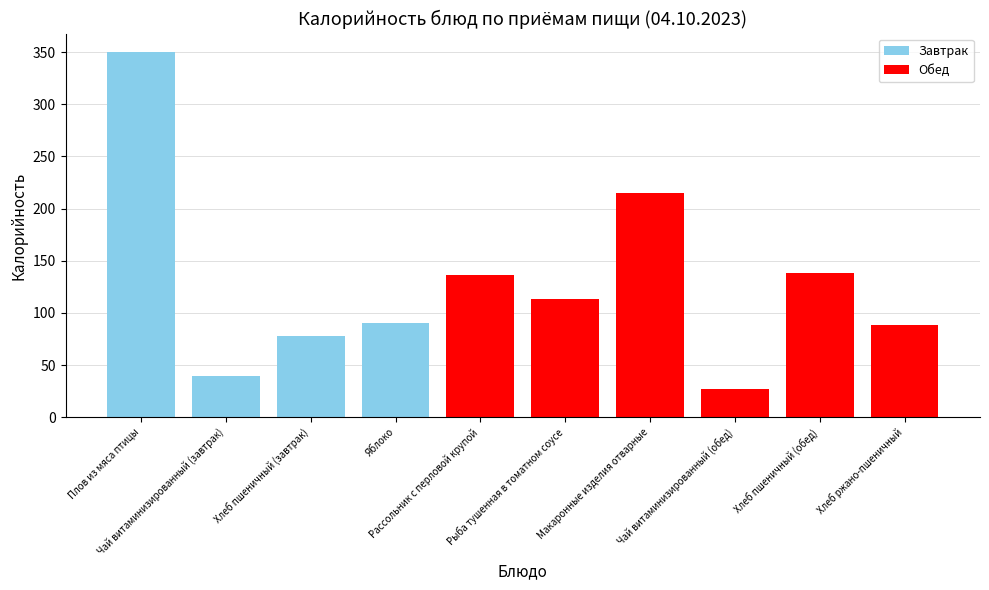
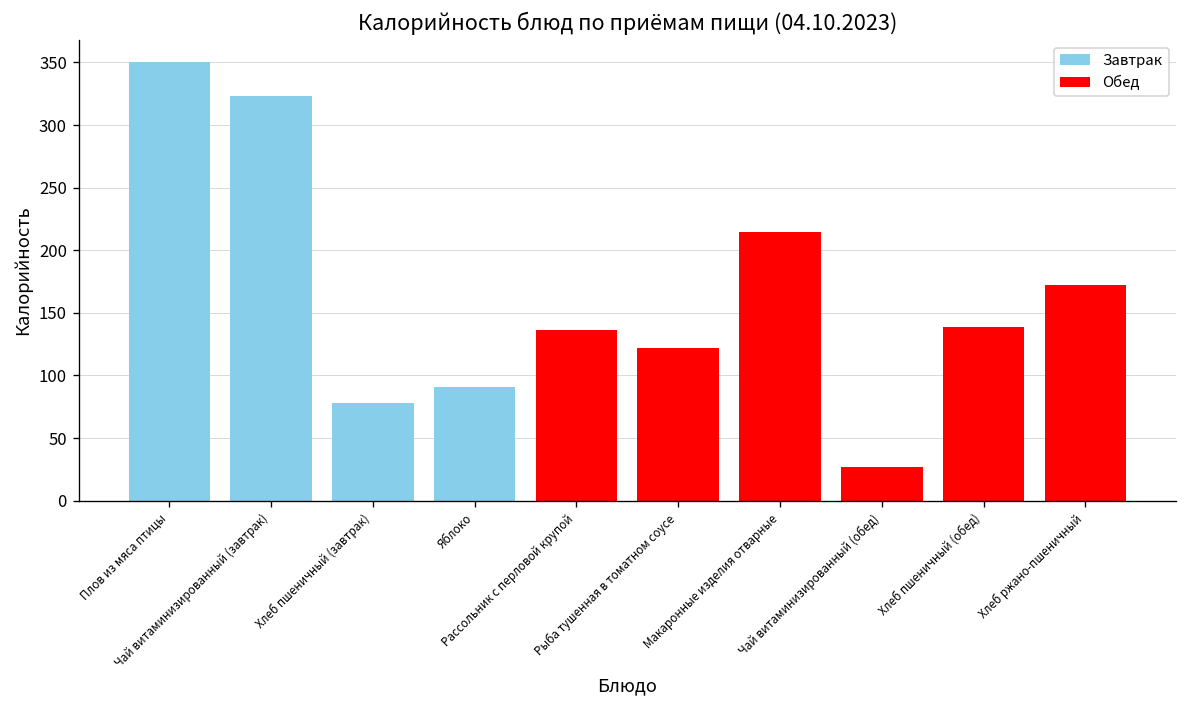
Завтрак, Чай витаминизированный (завтрак): 39 -> 323
Обед, Рыба тушенная в томатном соусе: 114 -> 122
Обед, Хлеб ржано-пшеничный: 88 -> 172
